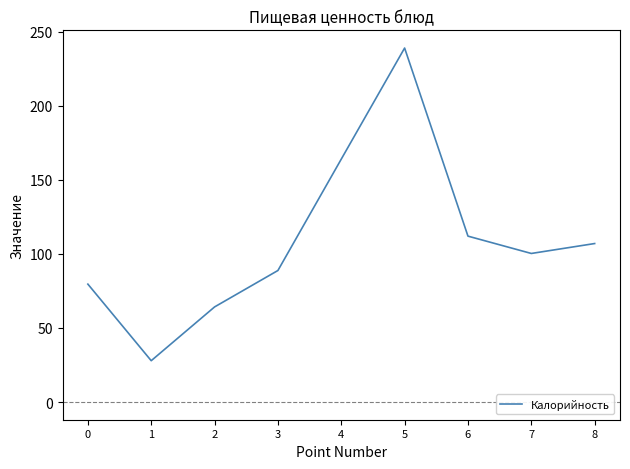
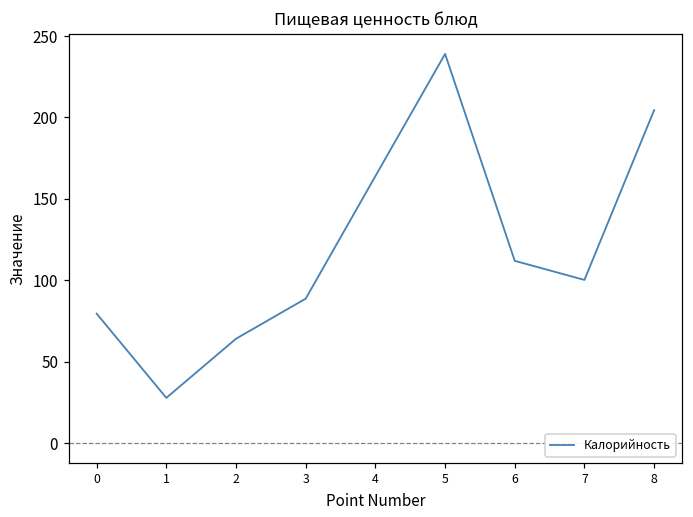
8: 107 -> 205
